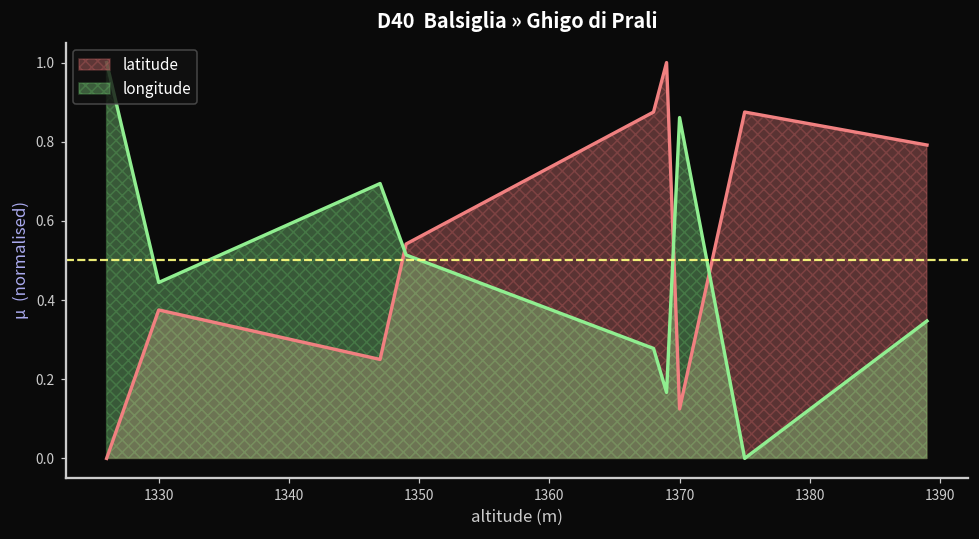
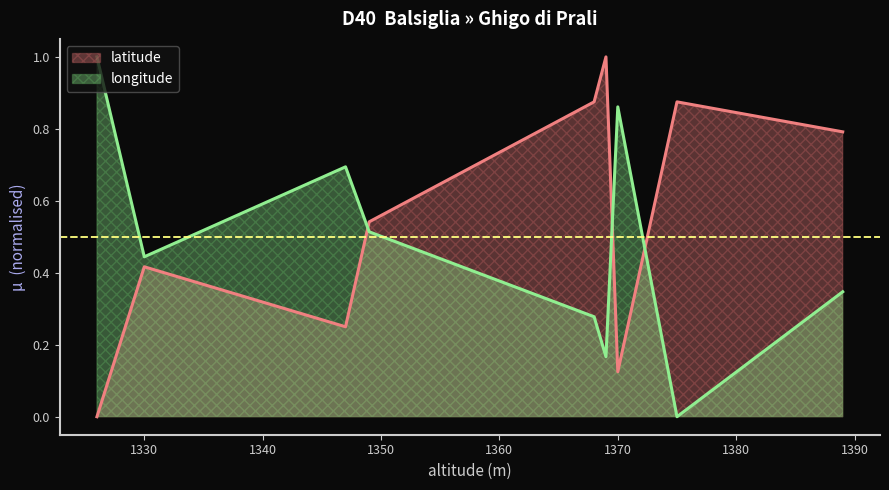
latitude, 1330: 0.38 -> 0.42
